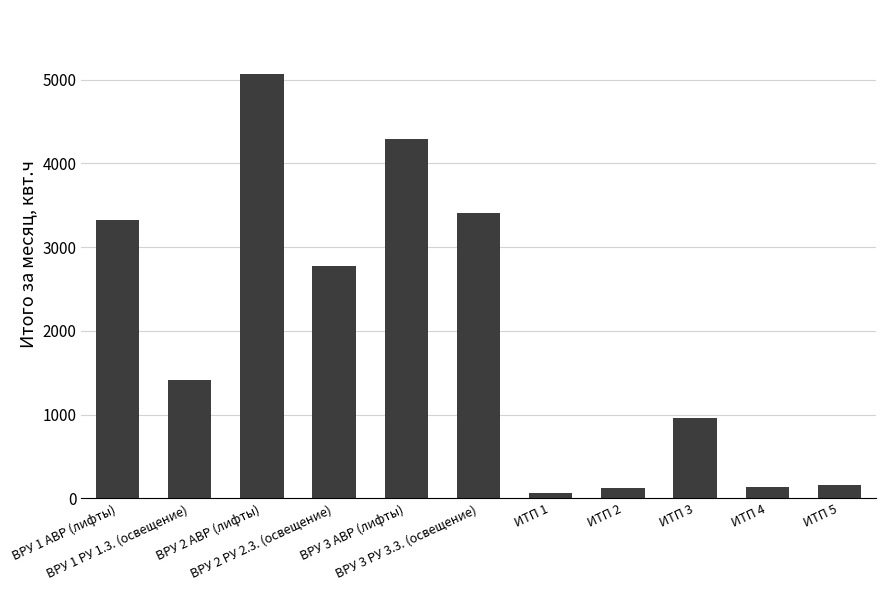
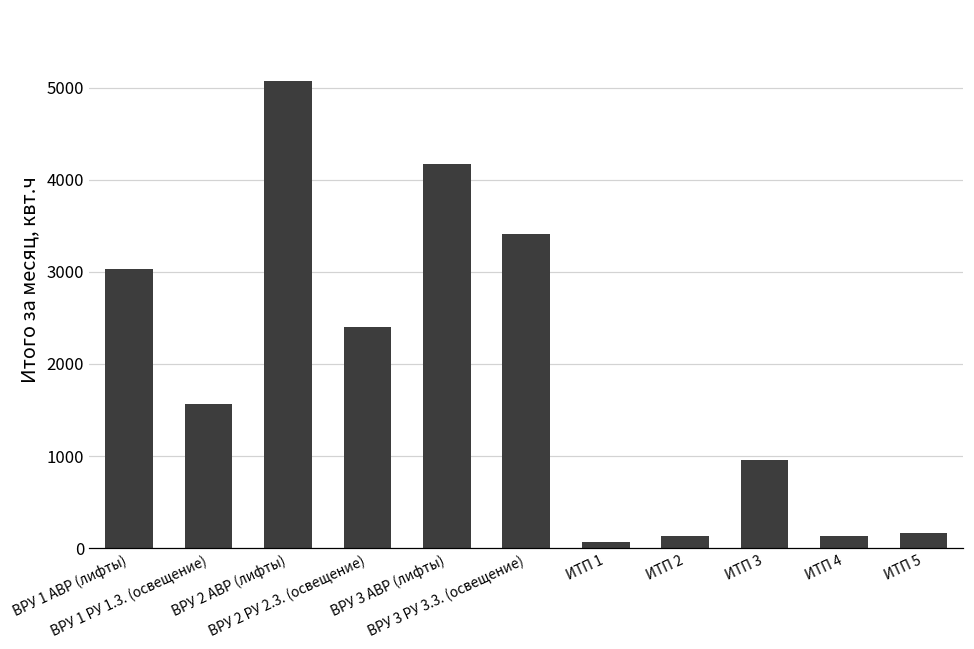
ВРУ 1 АВР (лифты): 3300 -> 3000
ВРУ 1 РУ 1.3. (освещение): 1400 -> 1600
ВРУ 2 РУ 2.3. (освещение): 2800 -> 2400
ВРУ 3 АВР (лифты): 4300 -> 4200
